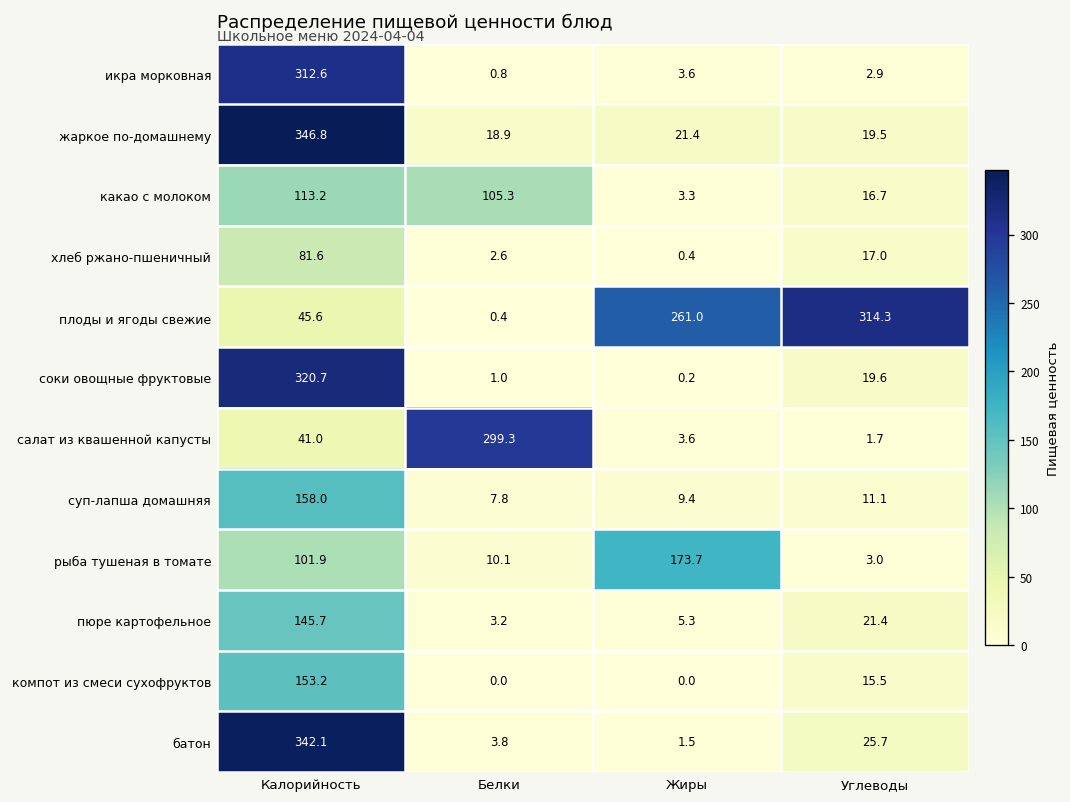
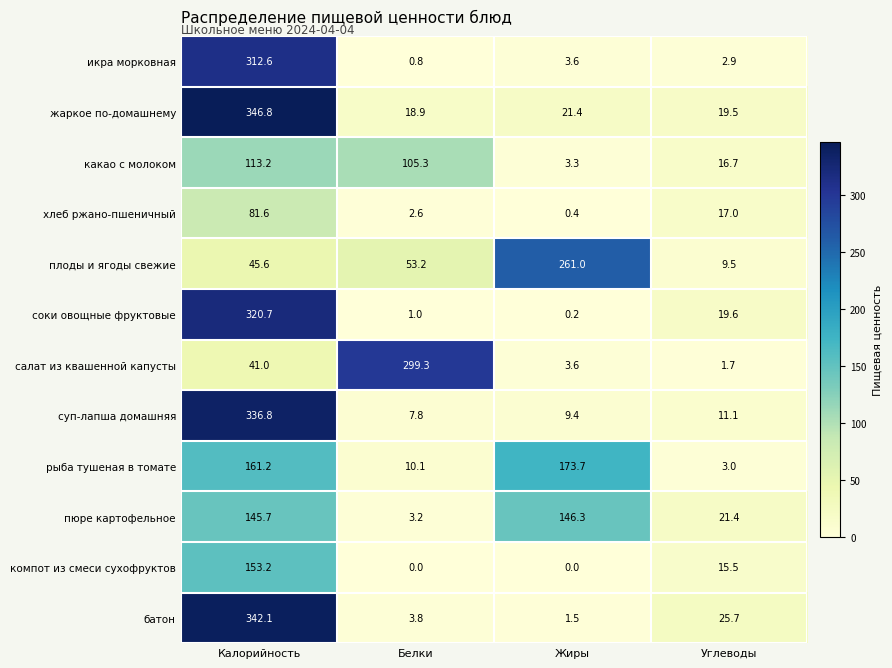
плоды и ягоды свежие, Белки: 0.4 -> 53.2
плоды и ягоды свежие, Углеводы: 314.3 -> 9.5
суп-лапша домашняя, Калорийность: 158.0 -> 336.8
рыба тушеная в томате, Калорийность: 101.9 -> 161.2
пюре картофельное, Жиры: 5.3 -> 146.3
